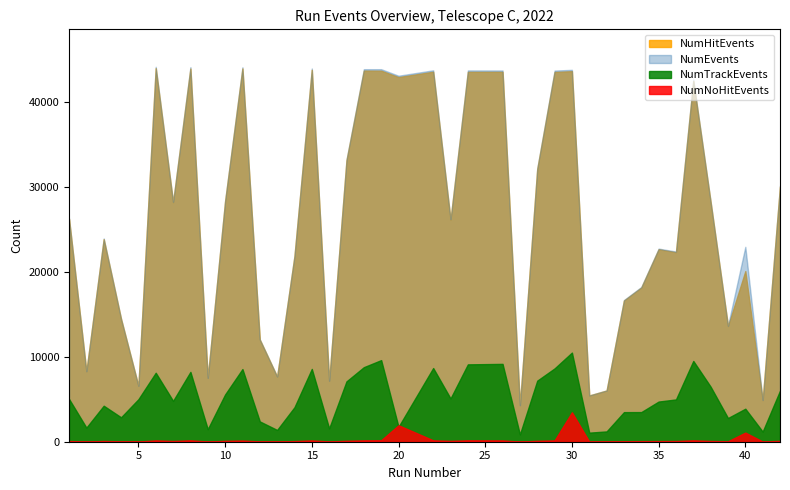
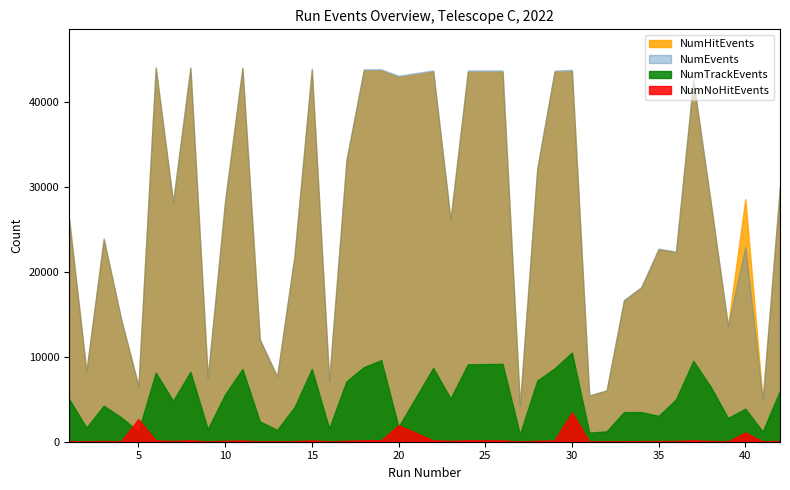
NumTrackEvents, 5: 5000 -> 1000
NumNoHitEvents, 5: 0 -> 3000
NumTrackEvents, 35: 5000 -> 3000
NumHitEvents, 40: 20000 -> 29000
